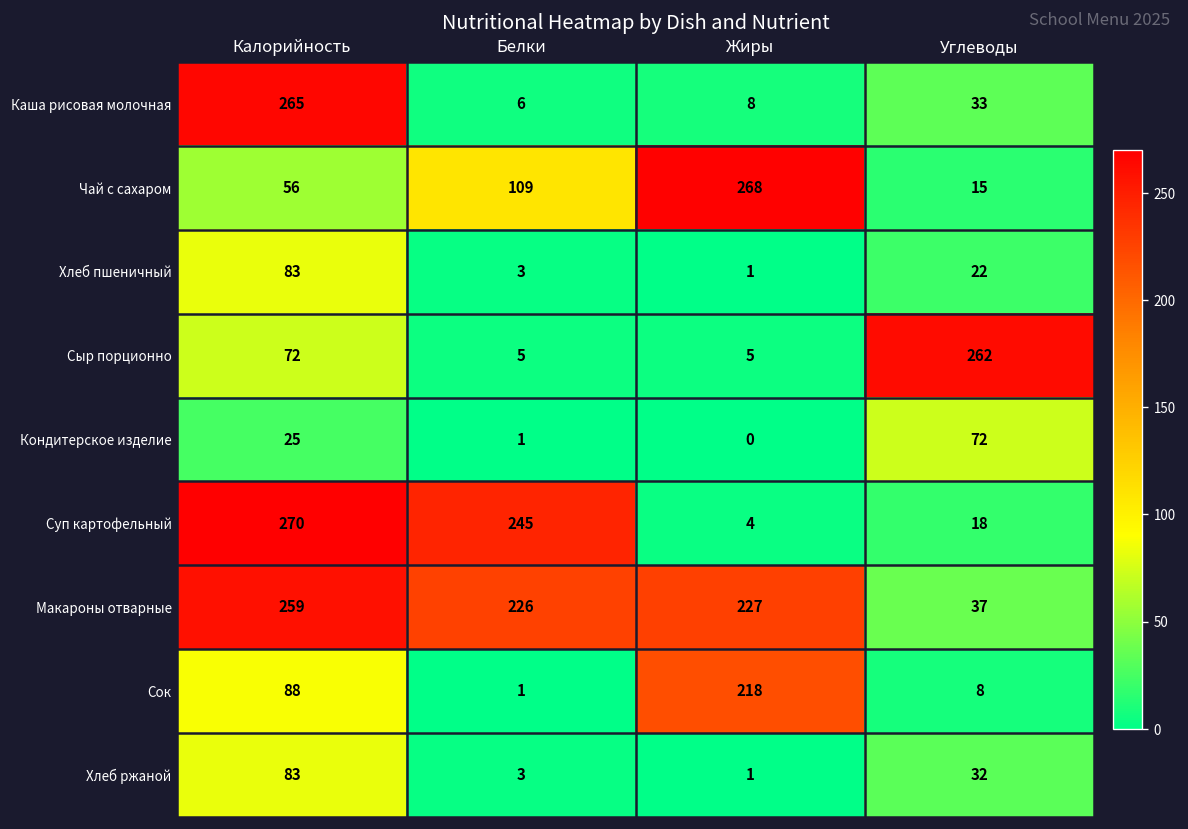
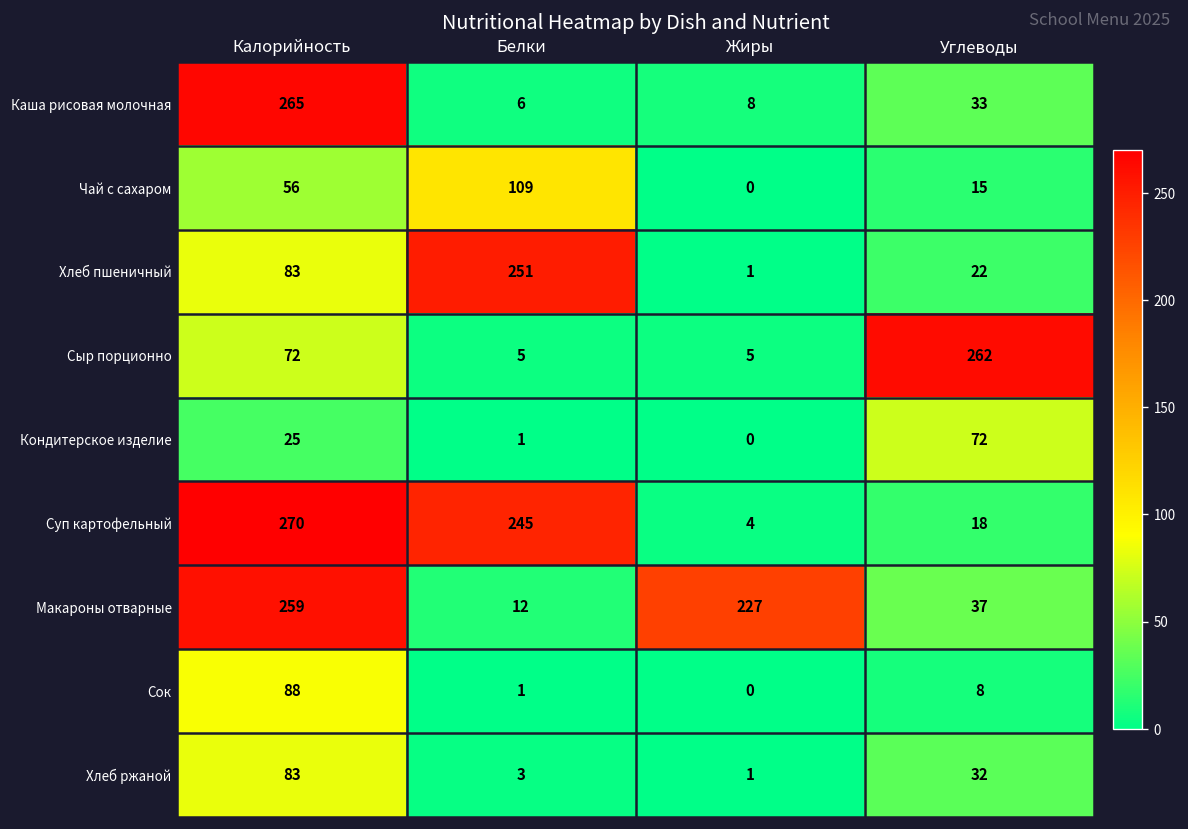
Чай с сахаром, Жиры: 268 -> 0
Хлеб пшеничный, Белки: 3 -> 251
Макароны отварные, Белки: 226 -> 12
Сок, Жиры: 218 -> 0
